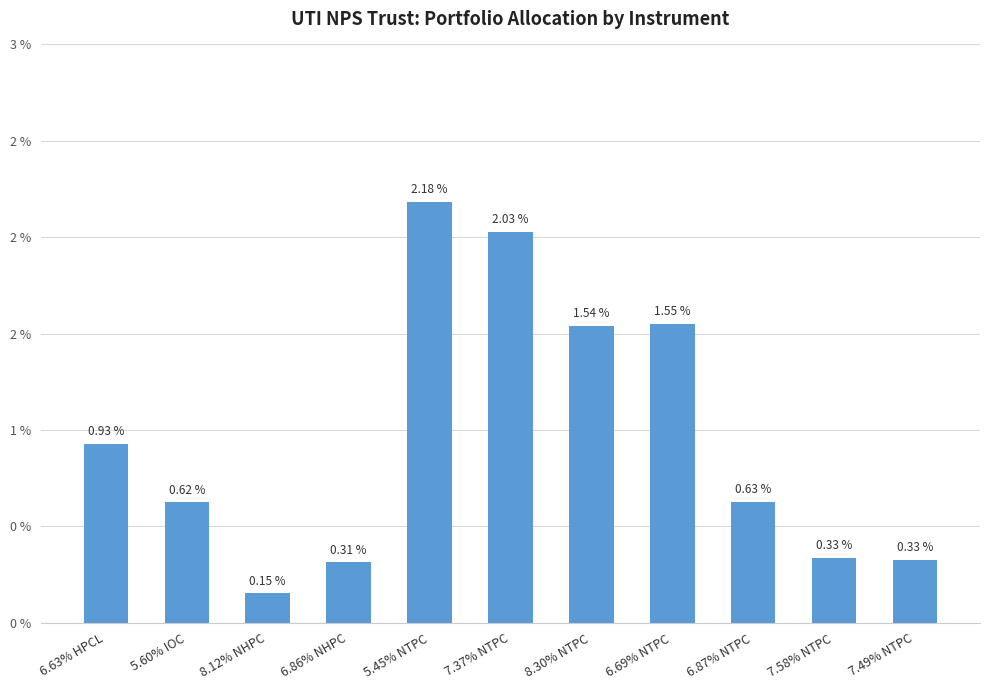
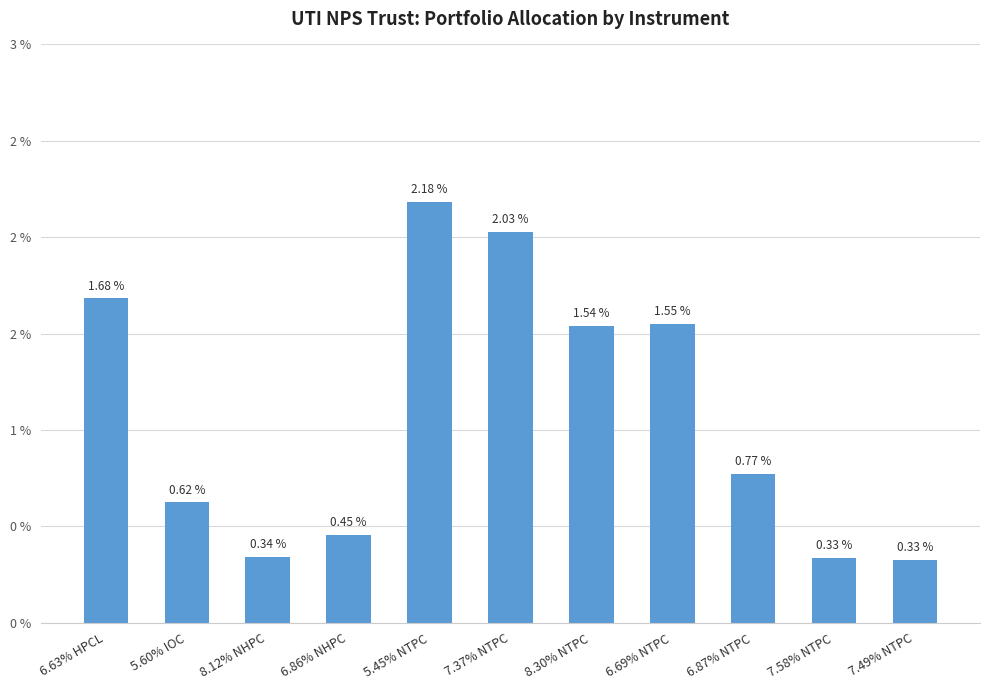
6.63% HPCL: 0.93 % -> 1.68 %
8.12% NHPC: 0.15 % -> 0.34 %
6.86% NHPC: 0.31 % -> 0.45 %
6.87% NTPC: 0.63 % -> 0.77 %
